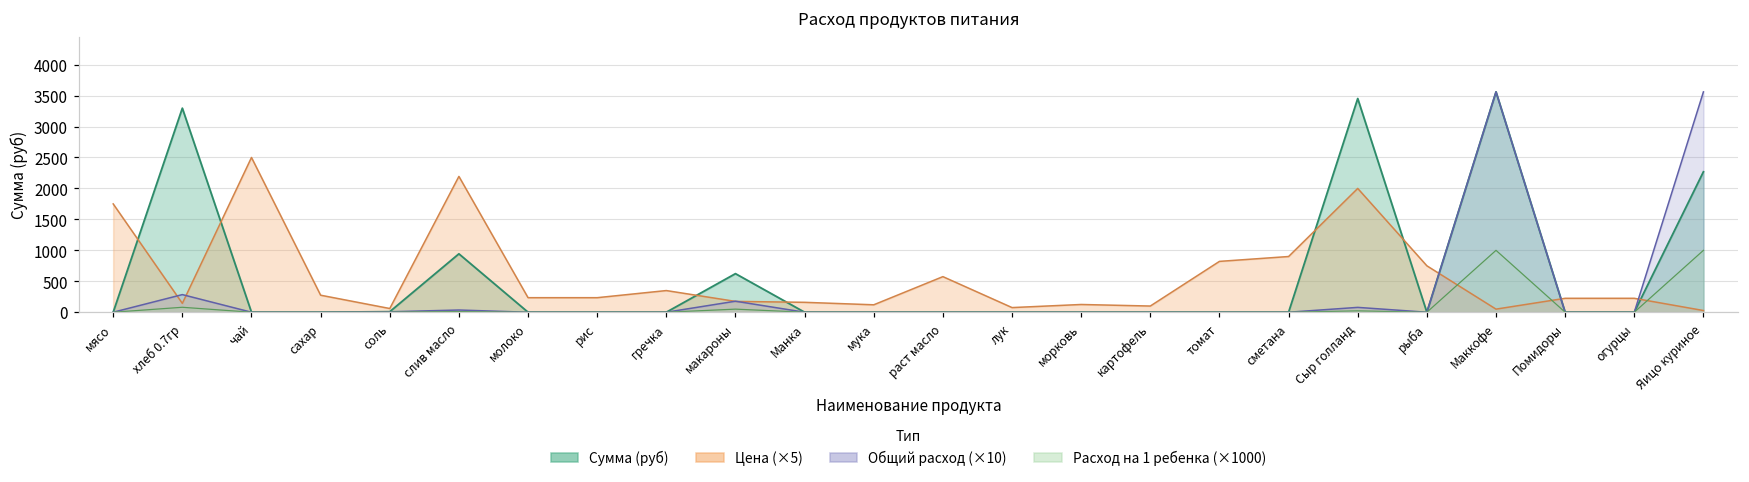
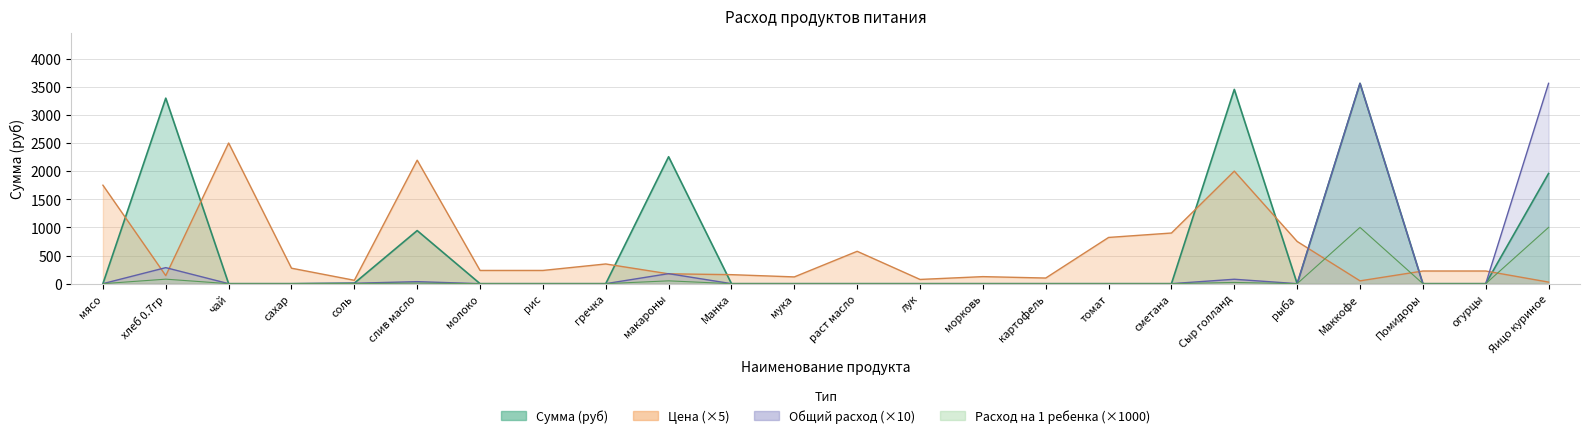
Сумма (руб), макароны: 600 -> 2300
Сумма (руб), Яицо куриное: 2300 -> 2000
